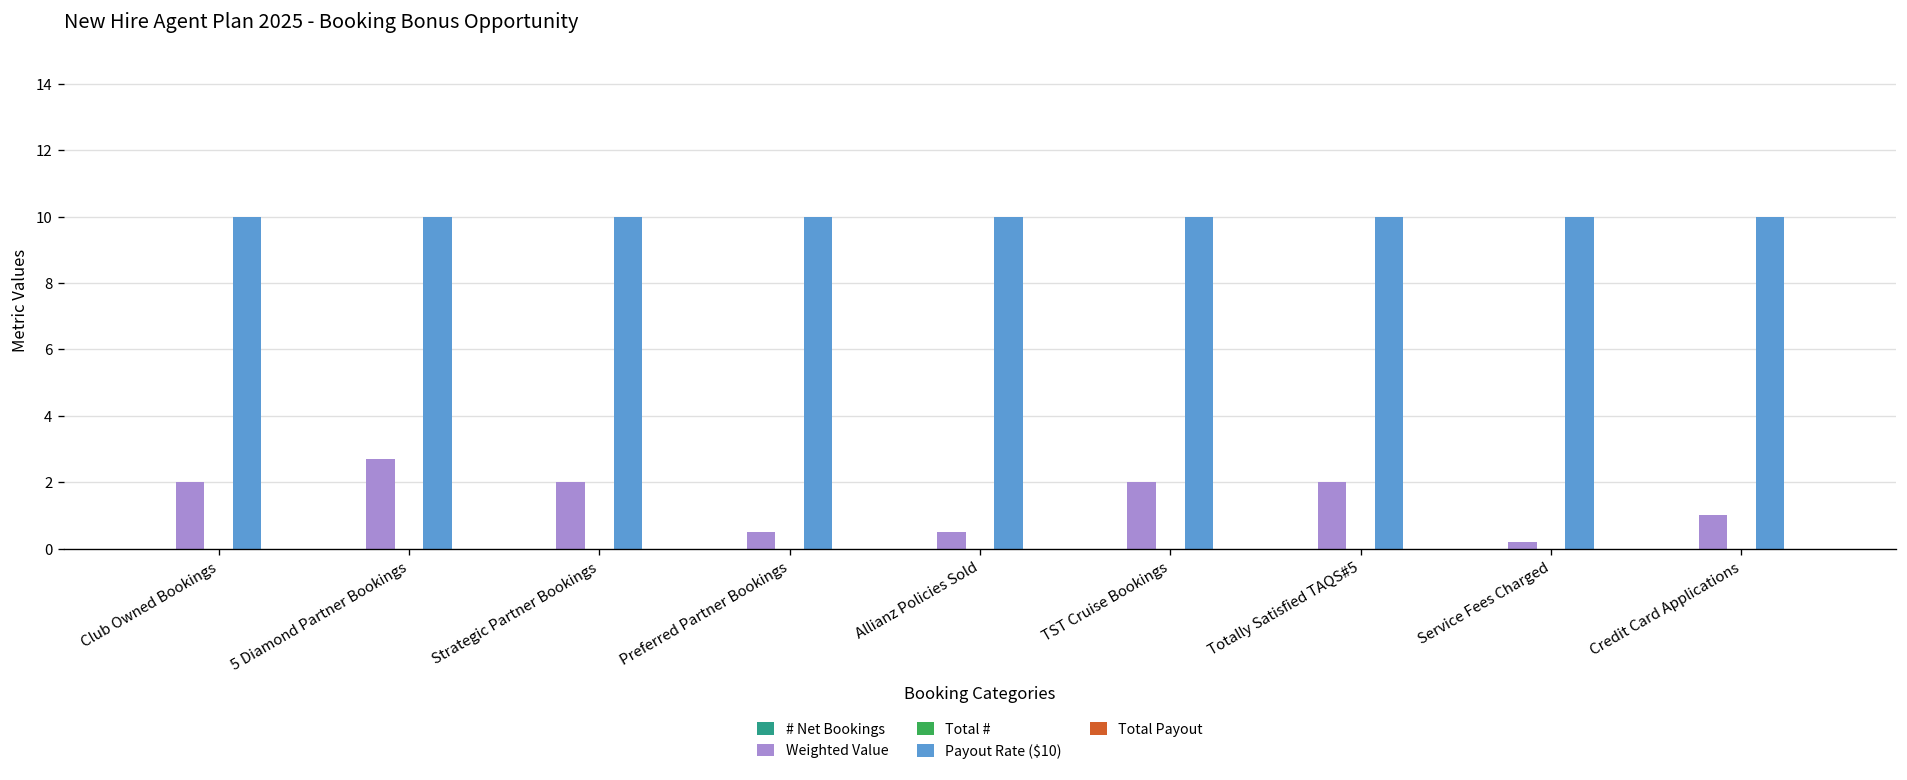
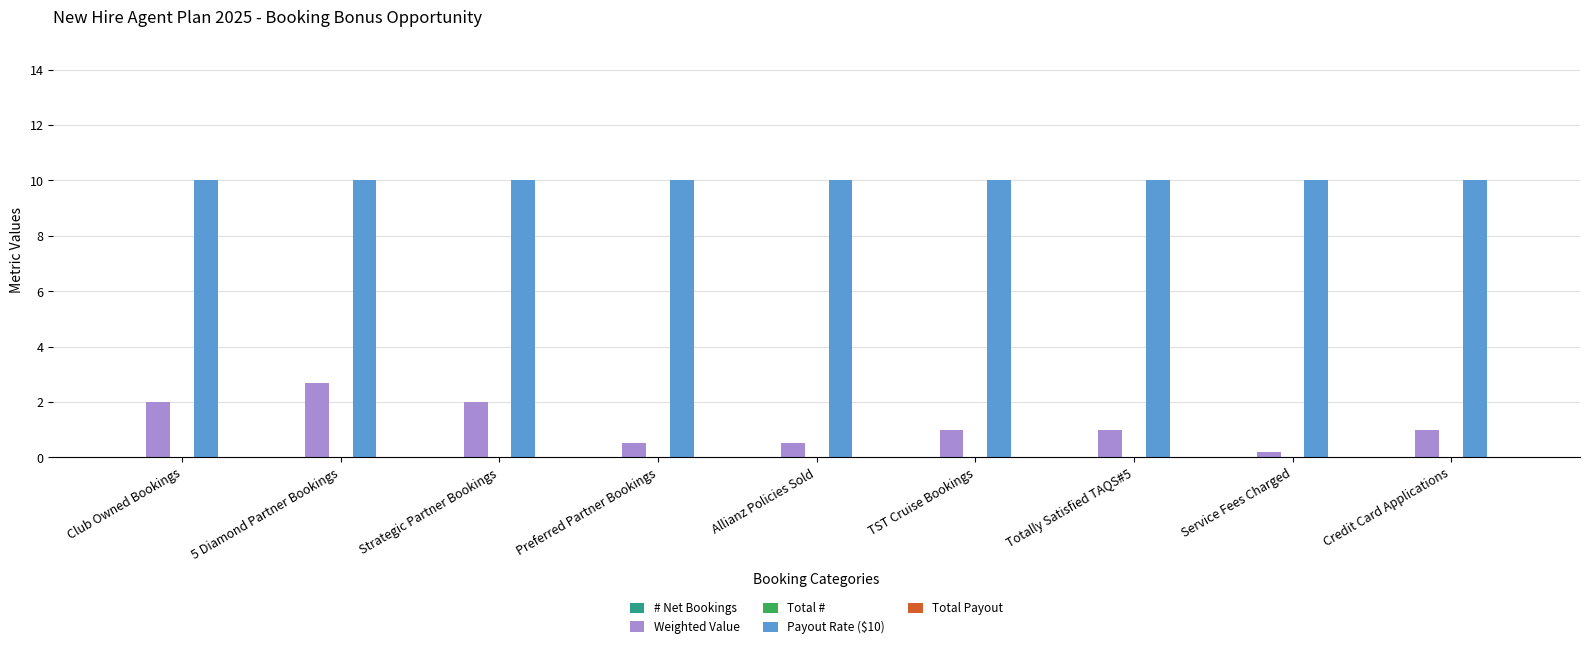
Weighted Value, TST Cruise Bookings: 2 -> 1
Weighted Value, Totally Satisfied TAQS#5: 2 -> 1
